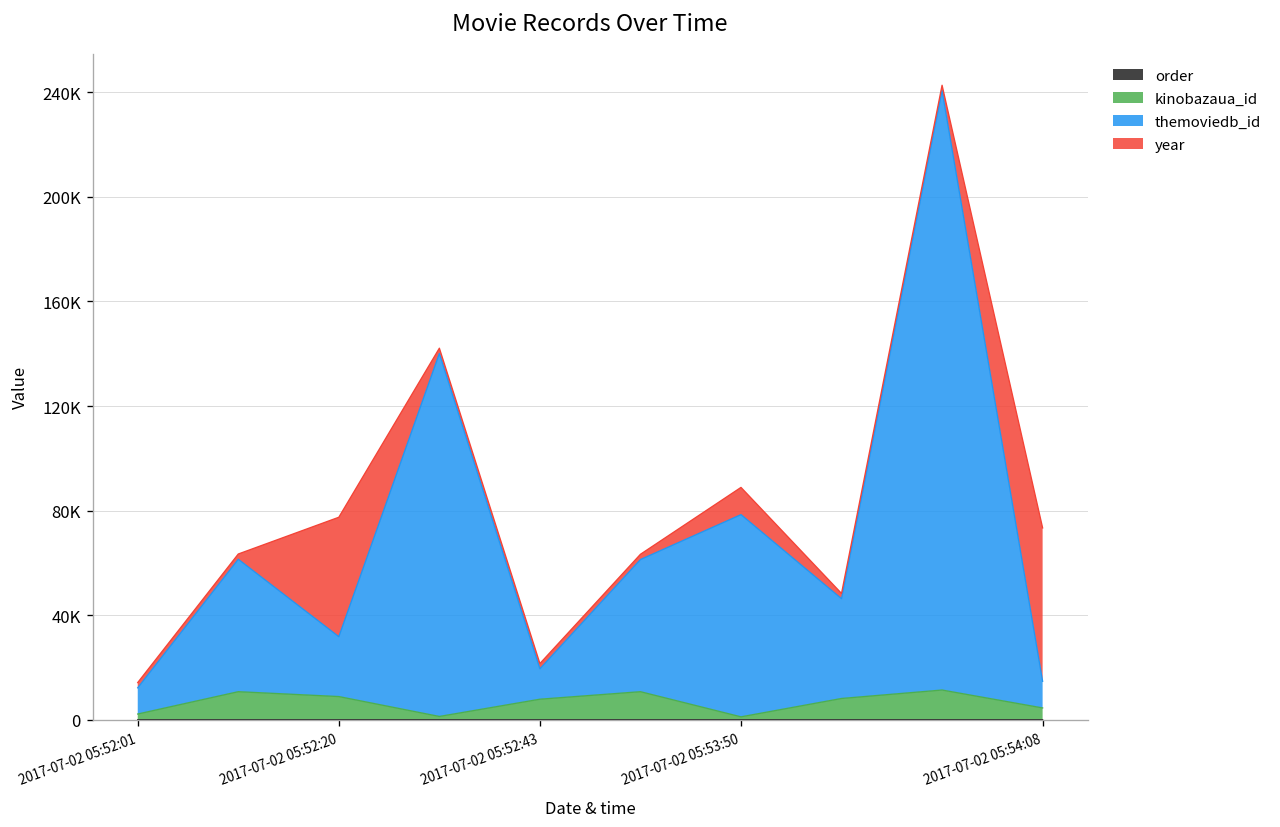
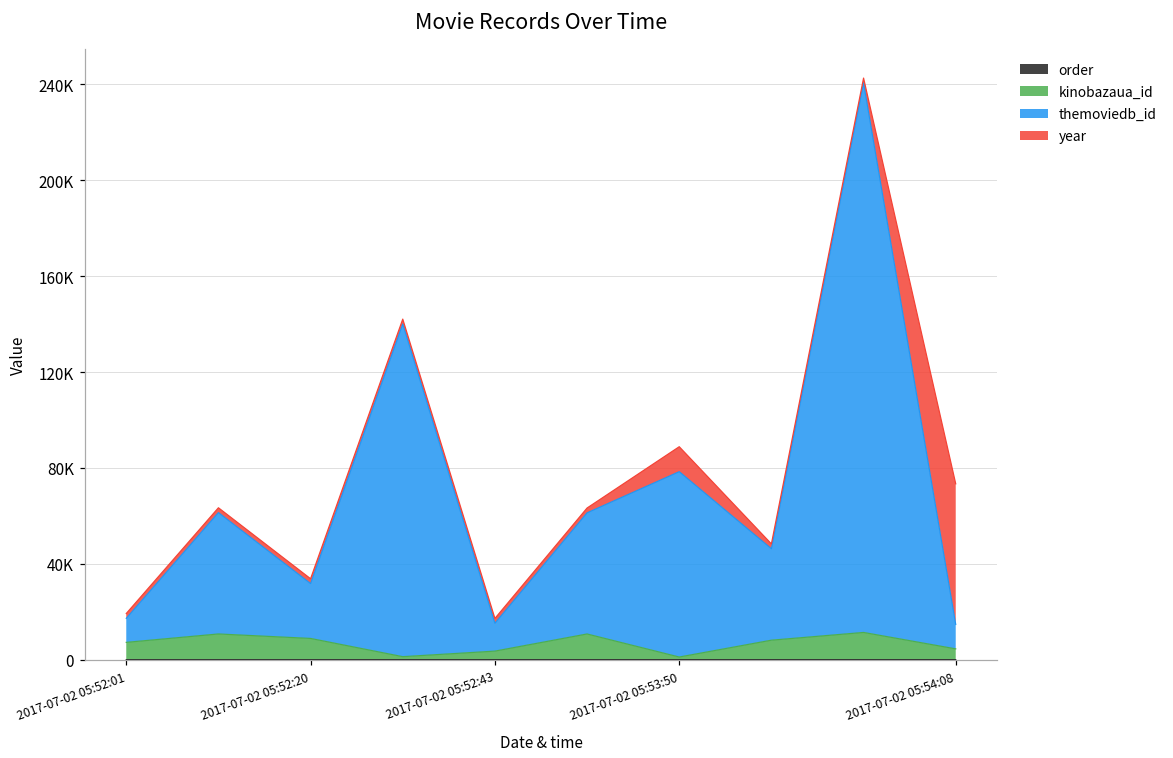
kinobazaua_id, 2017-07-02 05:52:01: 2000 -> 7000
year, 2017-07-02 05:52:20: 46000 -> 2000
kinobazaua_id, 2017-07-02 05:52:43: 8000 -> 4000
